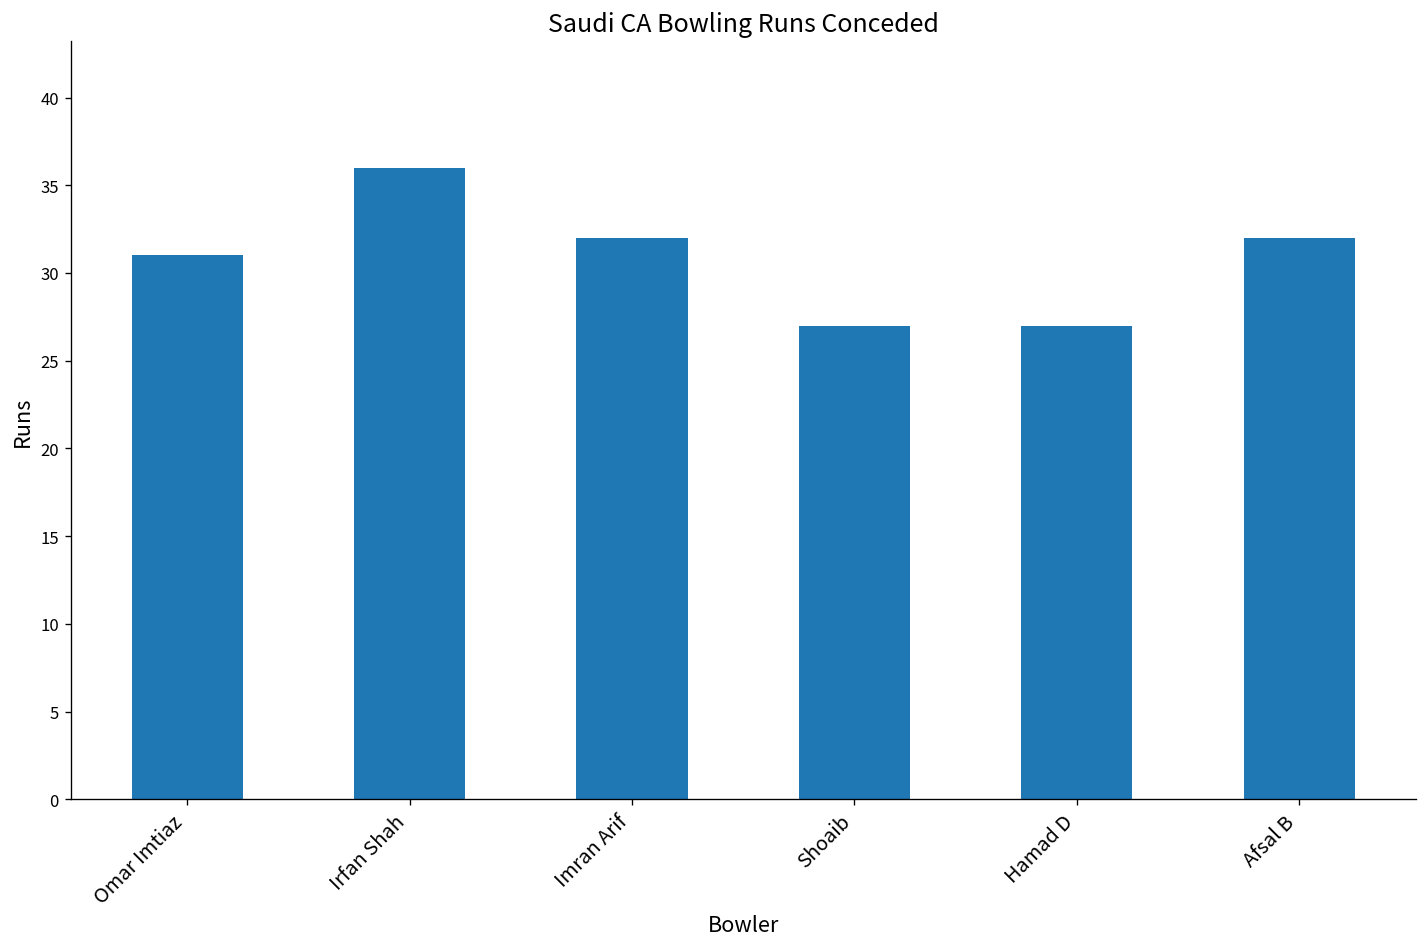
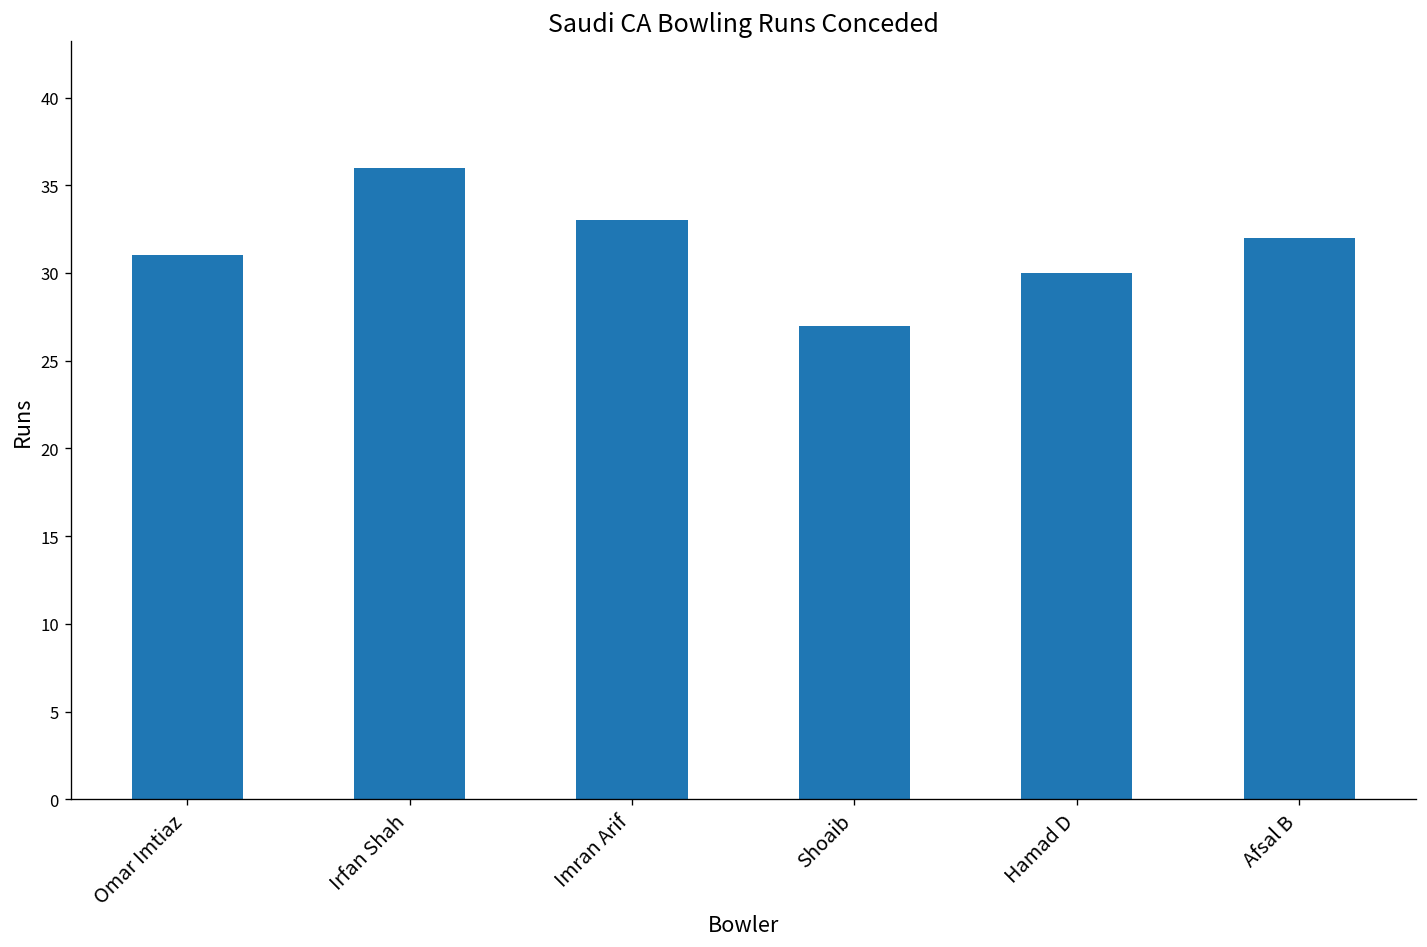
Imran Arif: 32 -> 33
Hamad D: 27 -> 30
